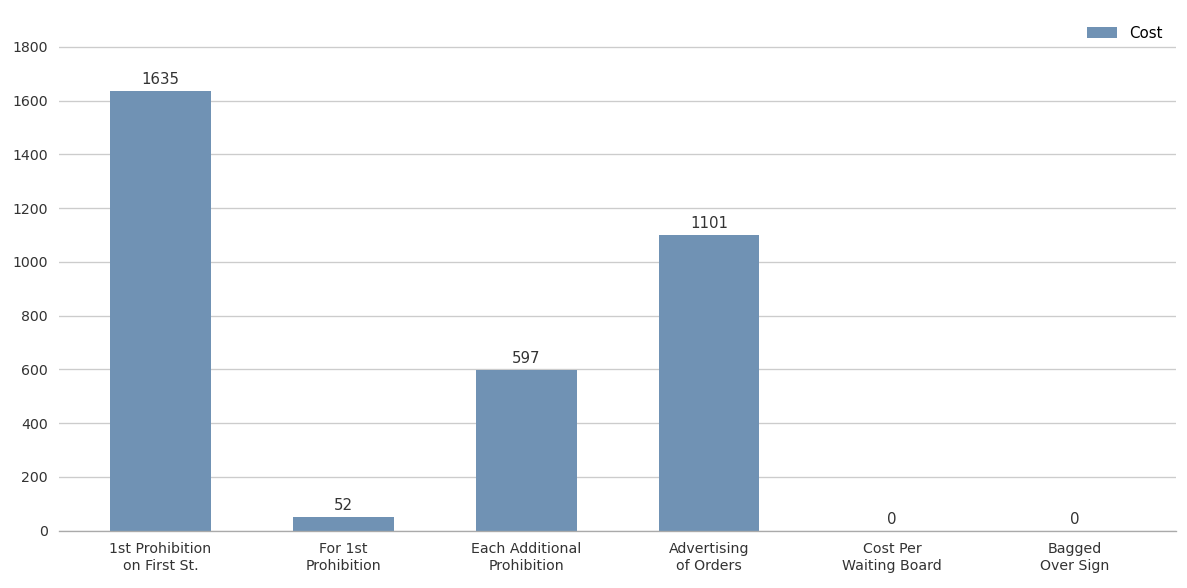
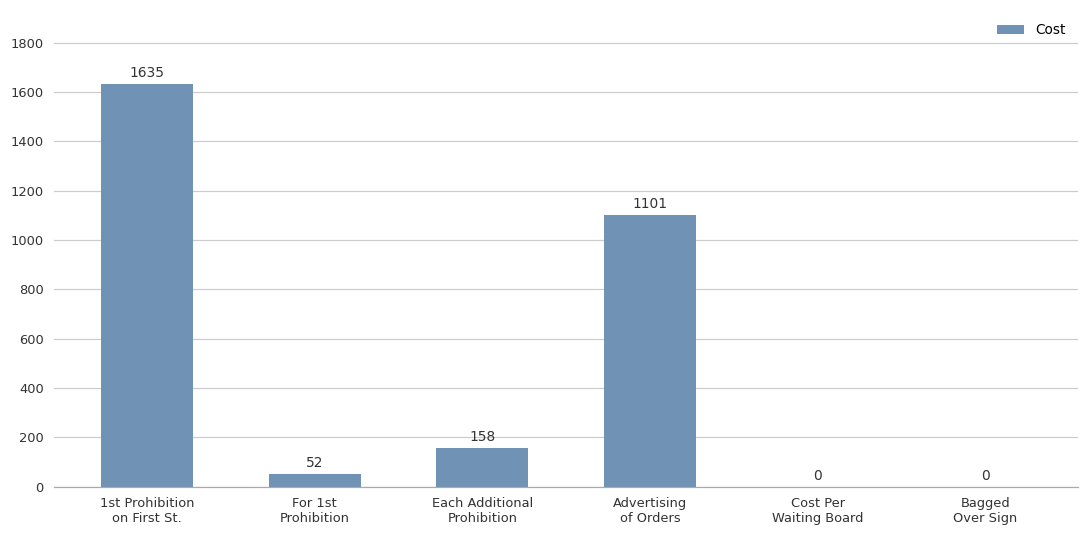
Each Additional Prohibition: 597 -> 158
